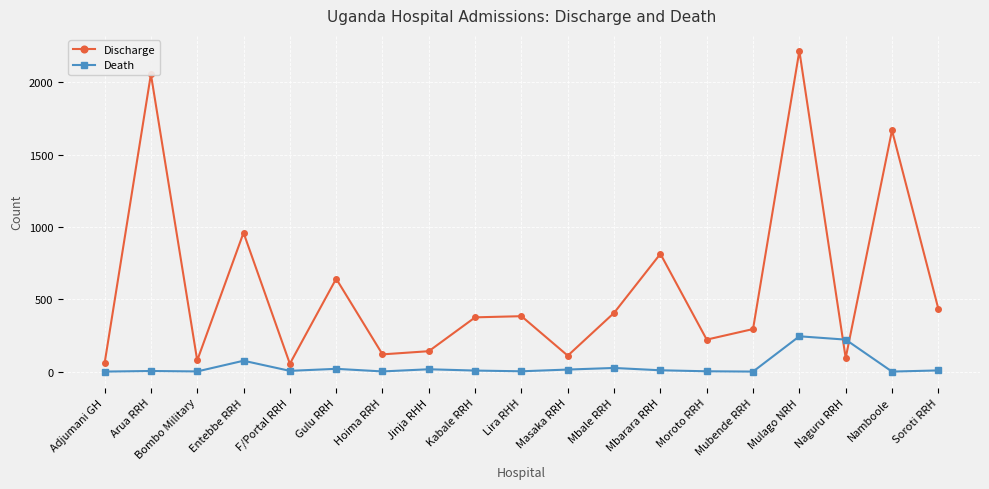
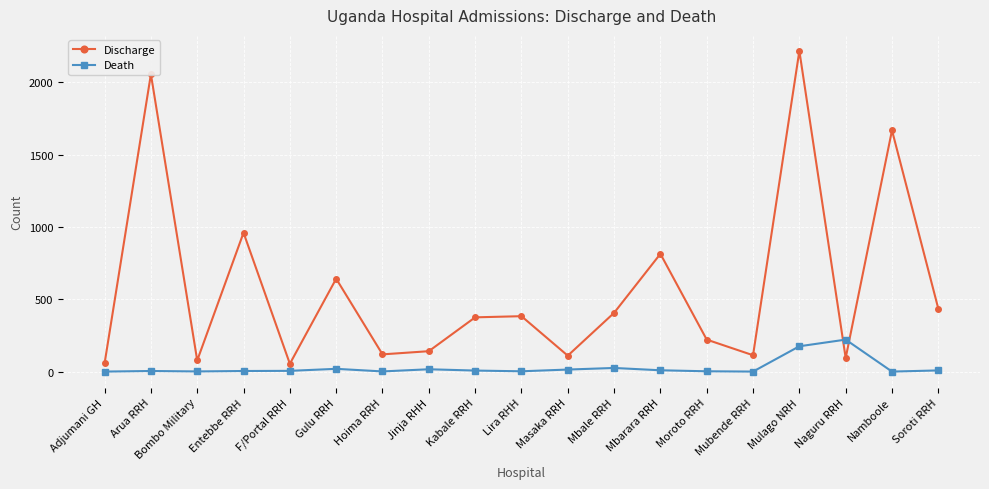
Death, Entebbe RRH: 80 -> 0
Discharge, Mubende RRH: 290 -> 110
Death, Mulago NRH: 240 -> 180
